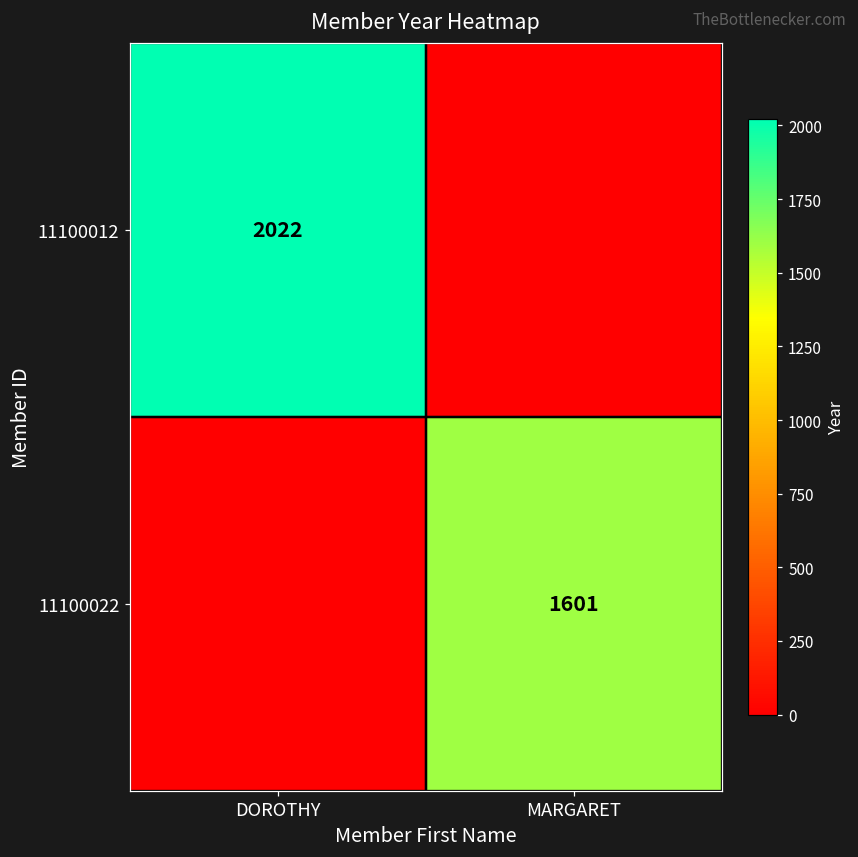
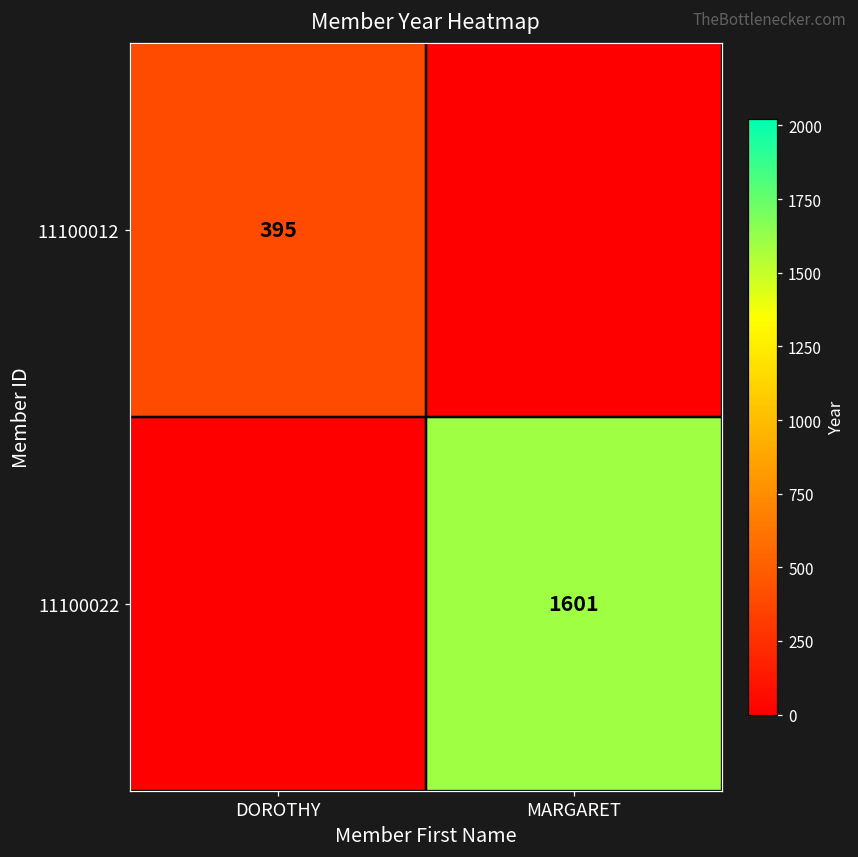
11100012, DOROTHY: 2022 -> 395
